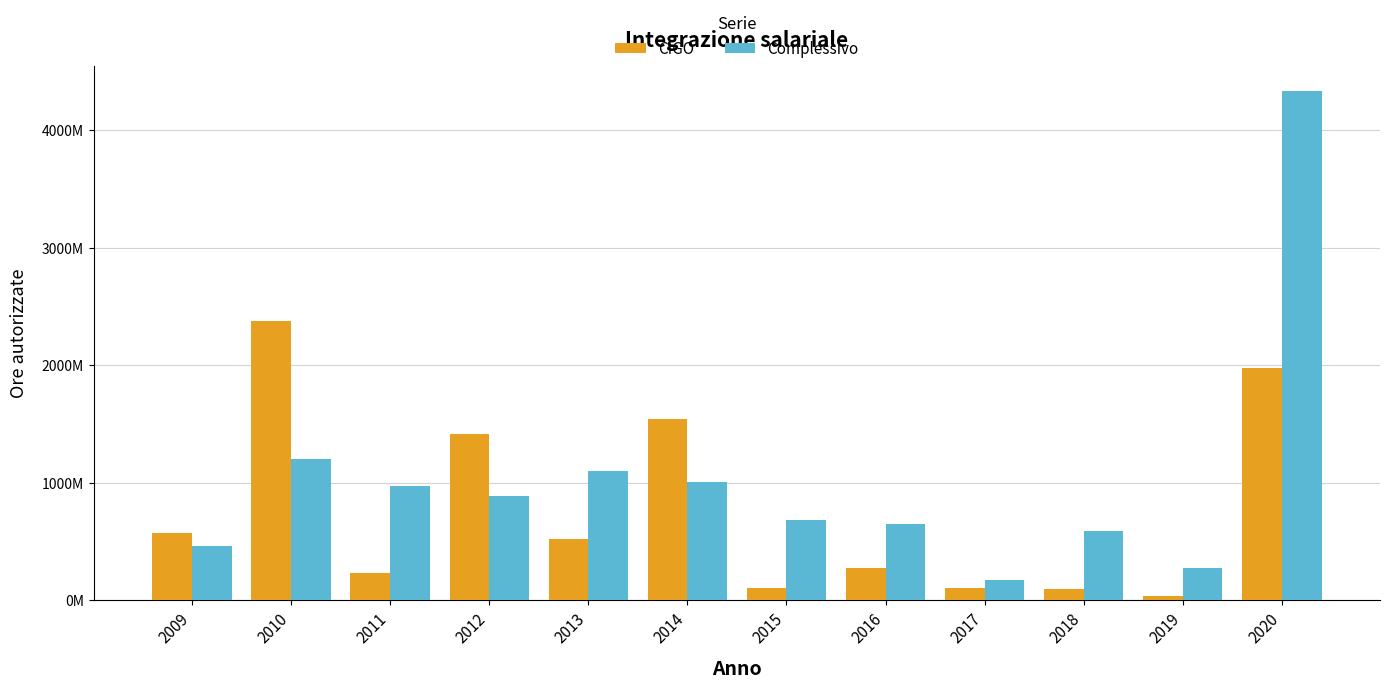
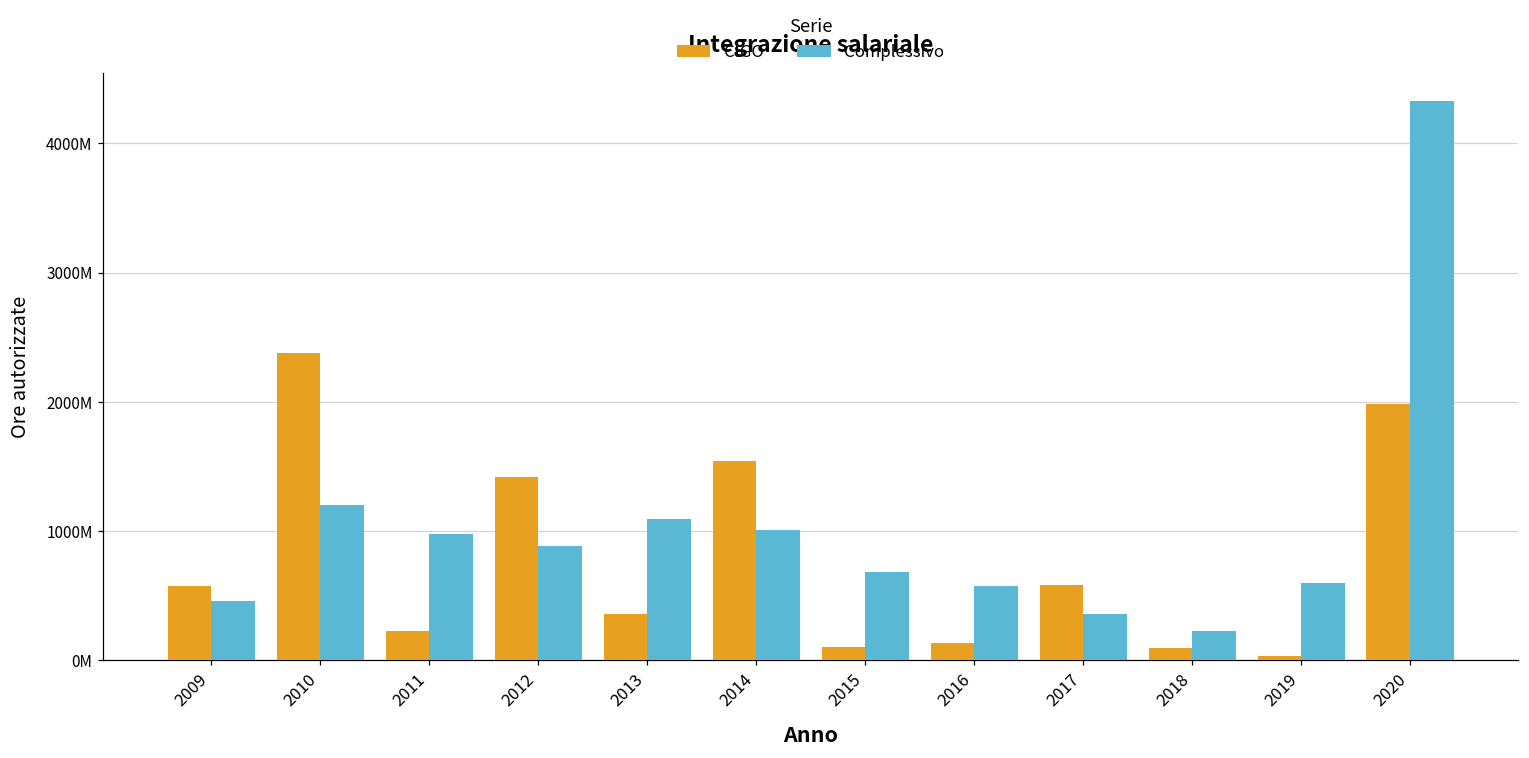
CIGO, 2013: 520000000 -> 360000000
CIGO, 2016: 270000000 -> 140000000
Complessivo, 2016: 650000000 -> 580000000
CIGO, 2017: 100000000 -> 580000000
Complessivo, 2017: 170000000 -> 360000000
Complessivo, 2018: 590000000 -> 230000000
Complessivo, 2019: 280000000 -> 600000000
